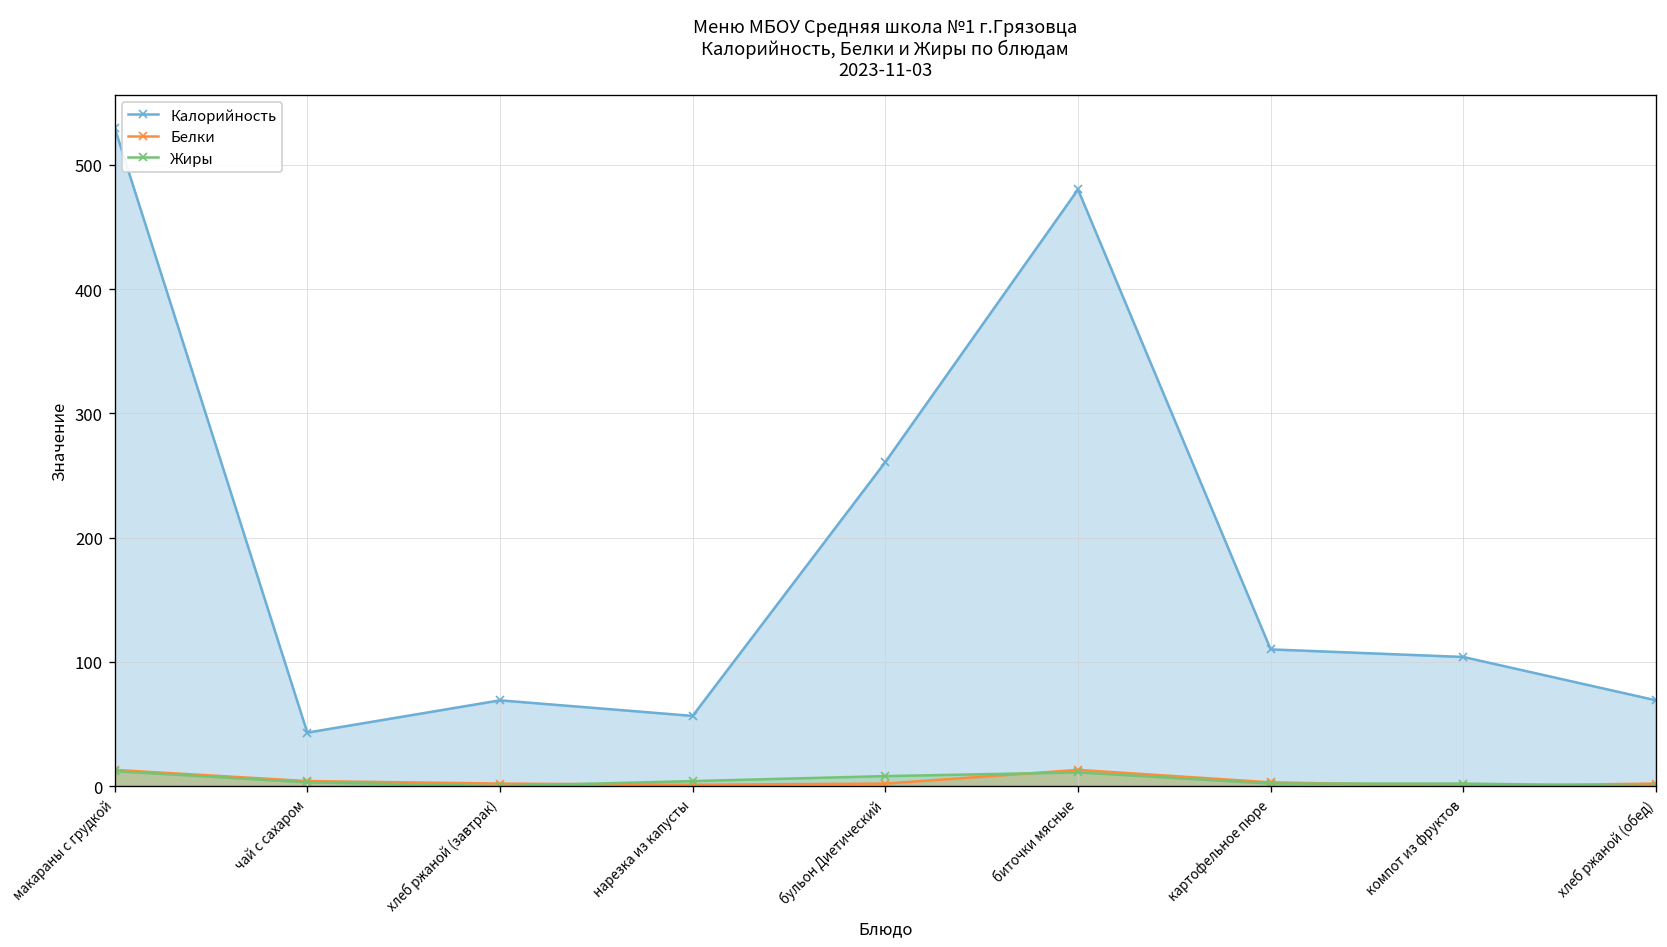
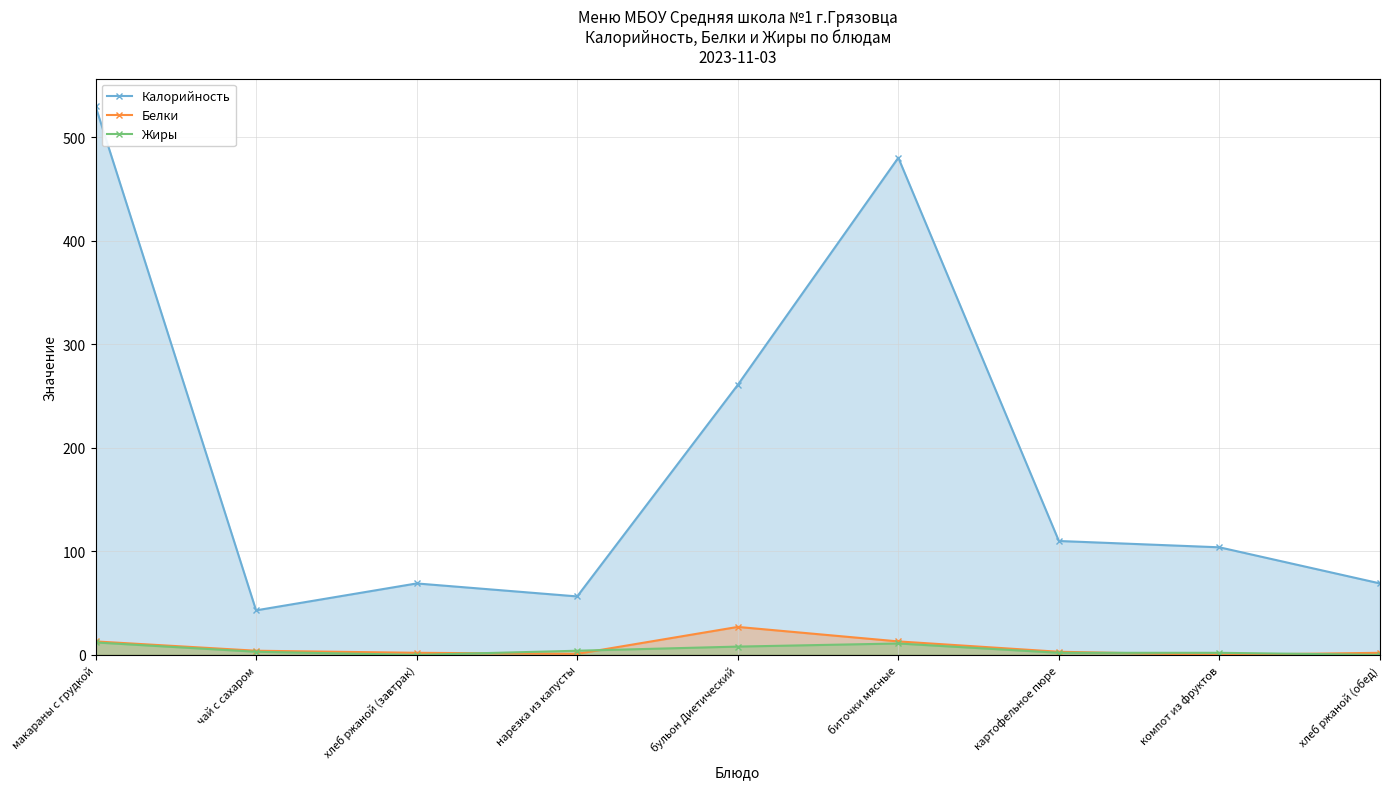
Белки, бульон Диетический: 2 -> 27
